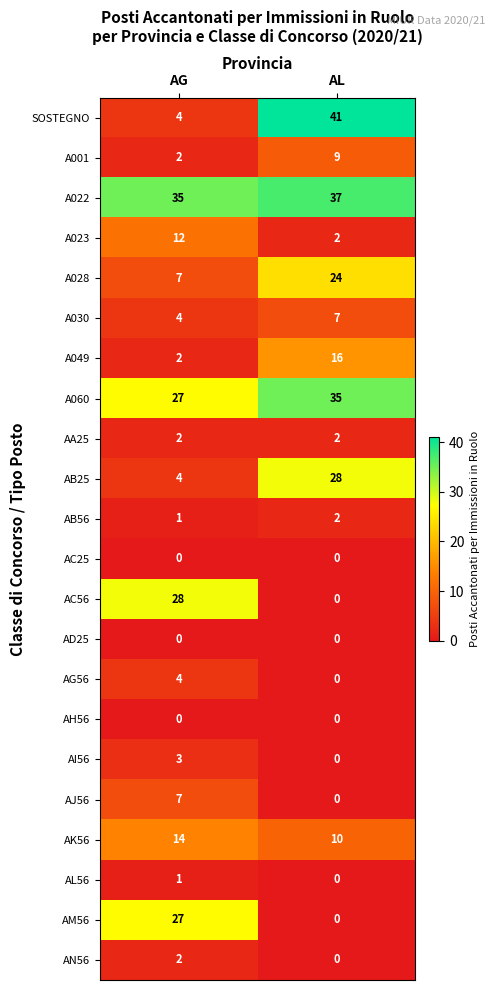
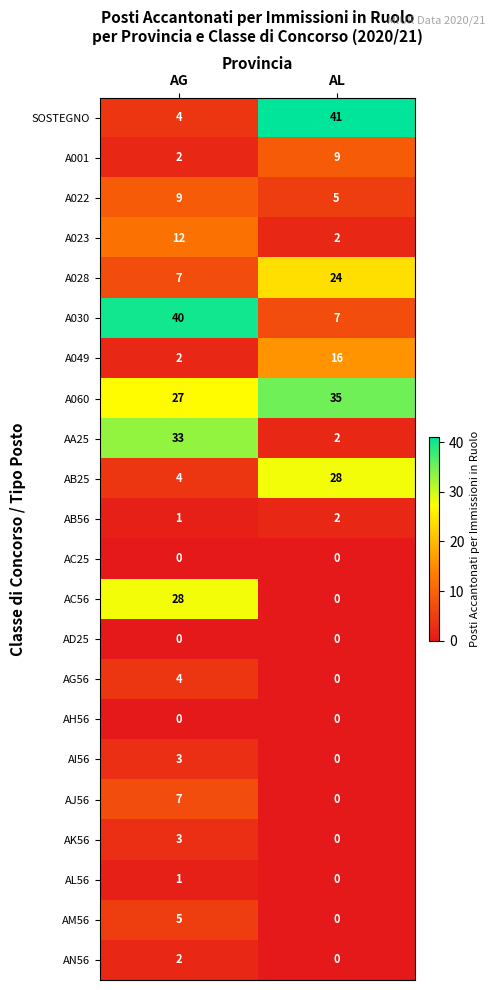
A022, AG: 35 -> 9
A022, AL: 37 -> 5
A030, AG: 4 -> 40
AA25, AG: 2 -> 33
AK56, AG: 14 -> 3
AK56, AL: 10 -> 0
AM56, AG: 27 -> 5
